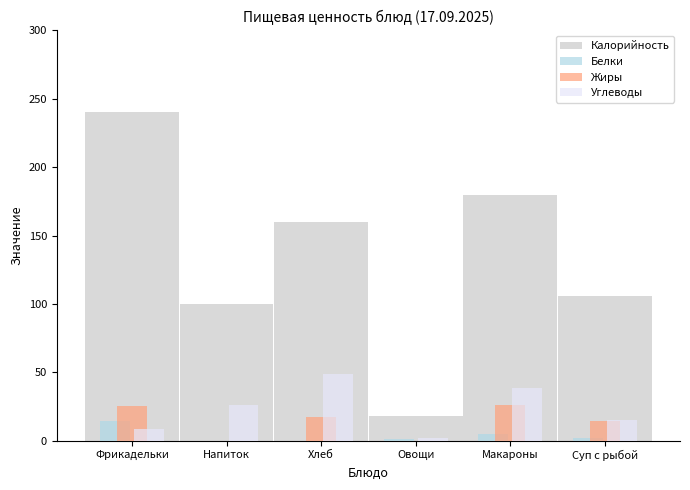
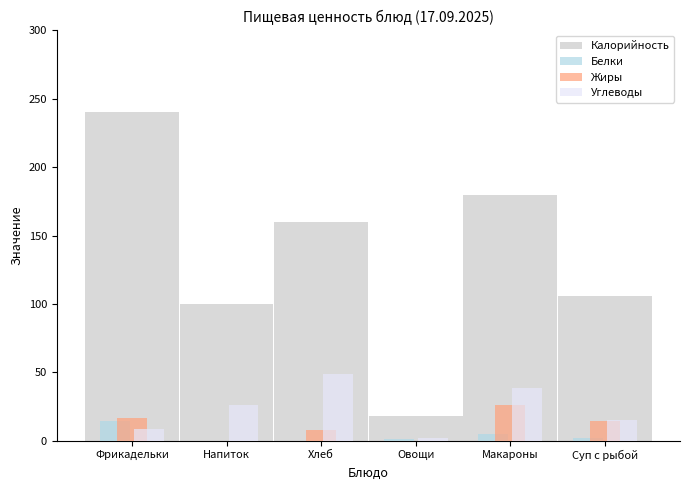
Жиры, Фрикадельки: 26 -> 16
Жиры, Хлеб: 17 -> 8
